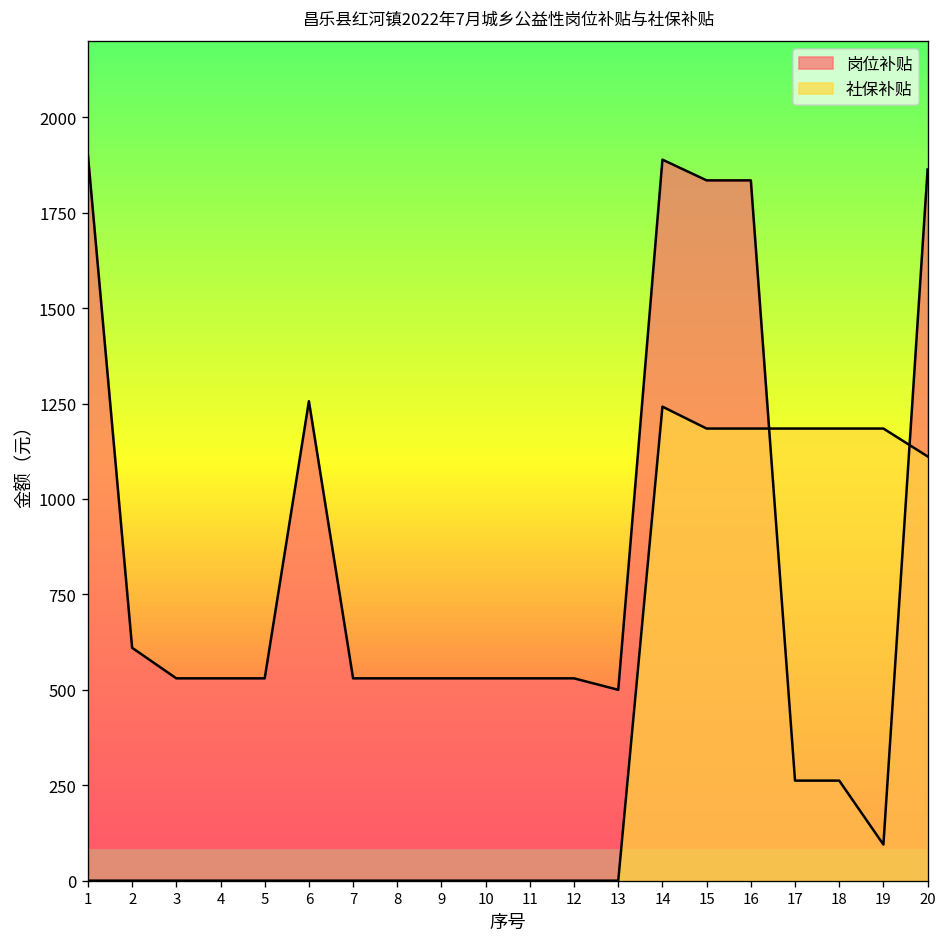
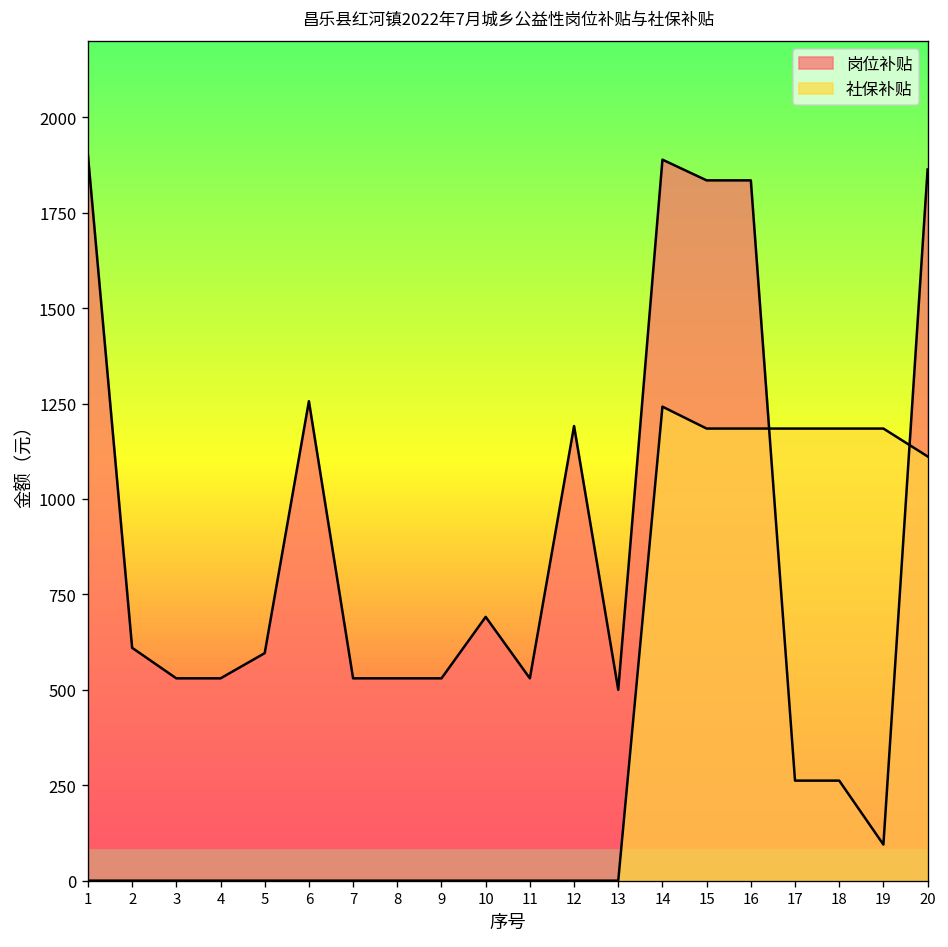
岗位补贴, 5: 530 -> 600
岗位补贴, 10: 530 -> 690
岗位补贴, 12: 530 -> 1190
